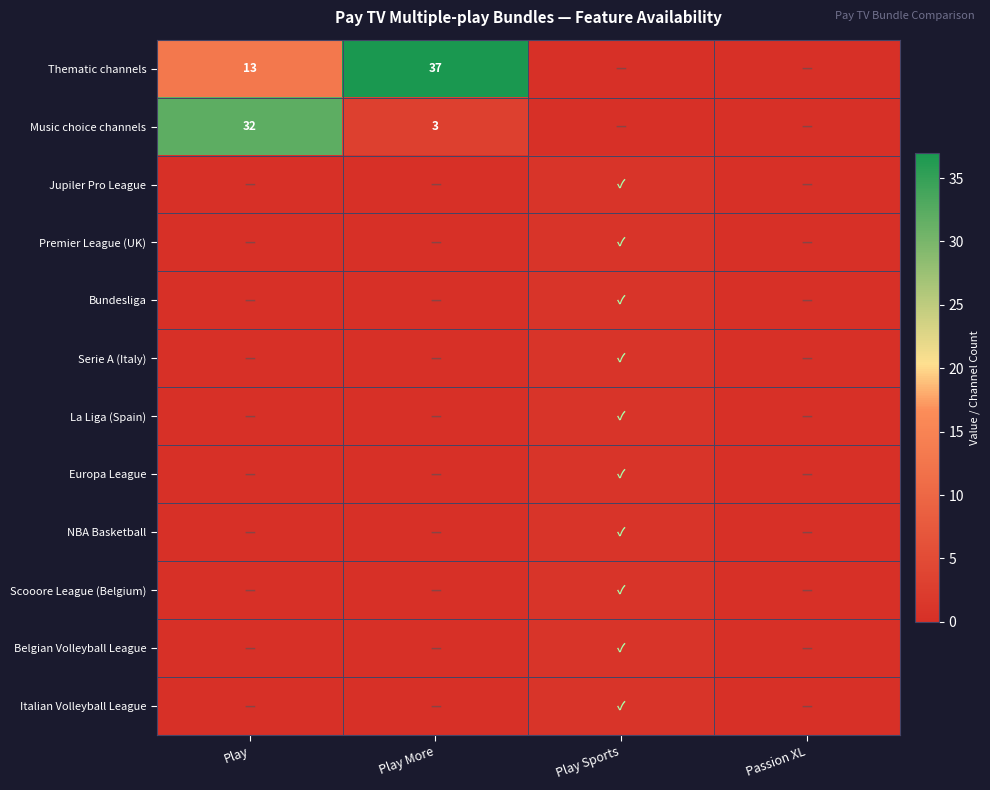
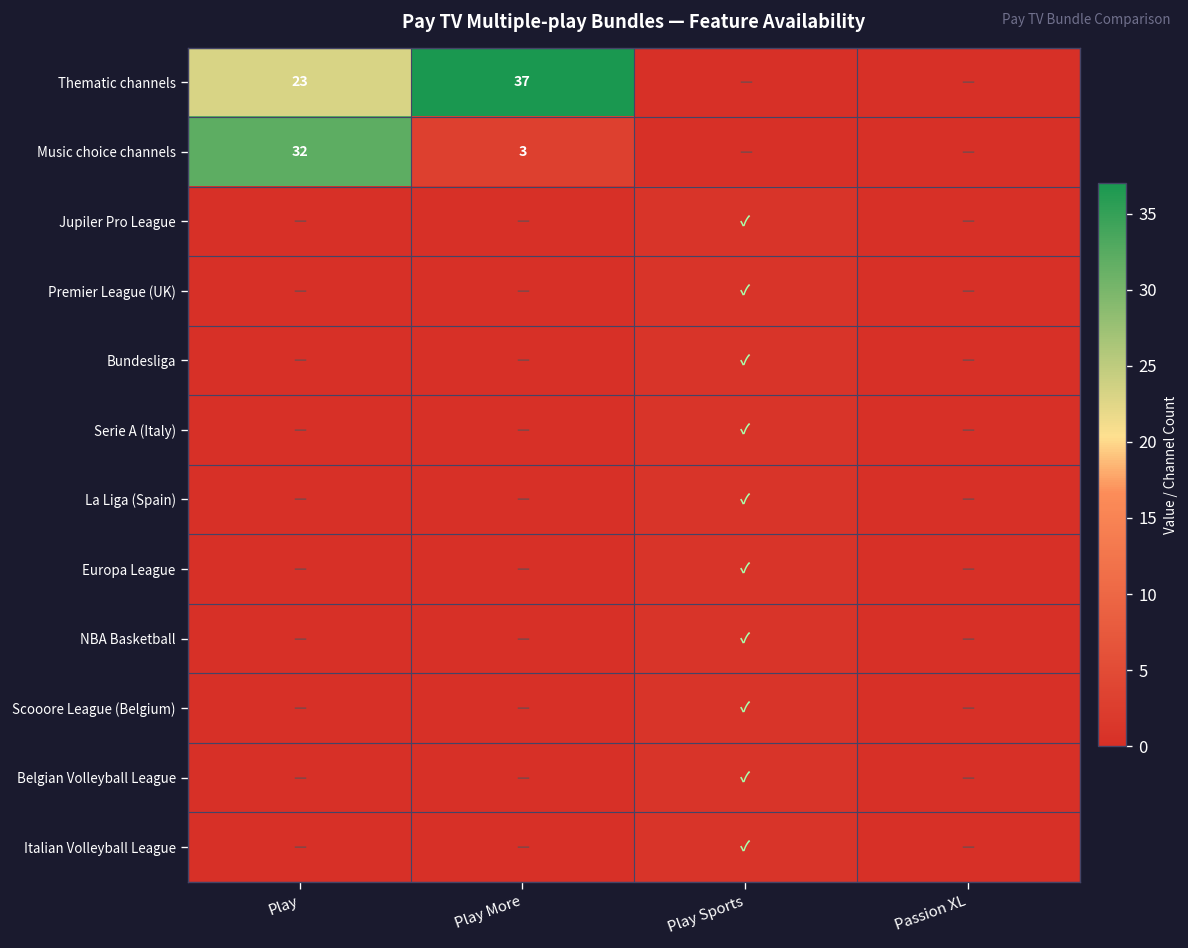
Thematic channels, Play: 13 -> 23
